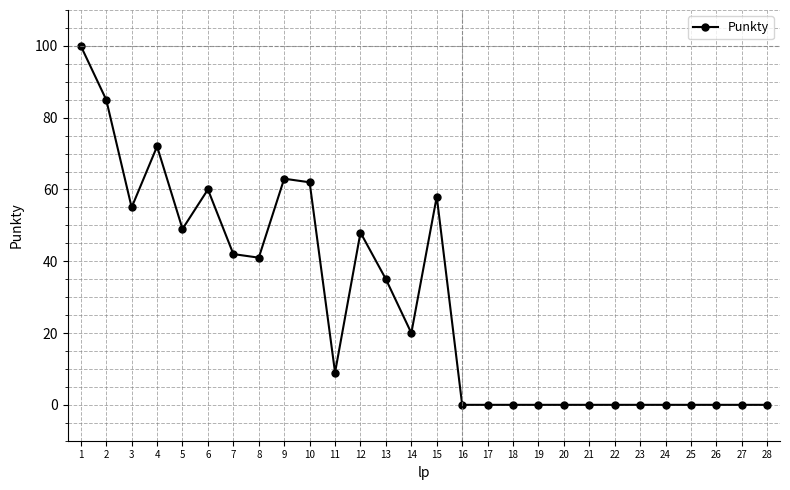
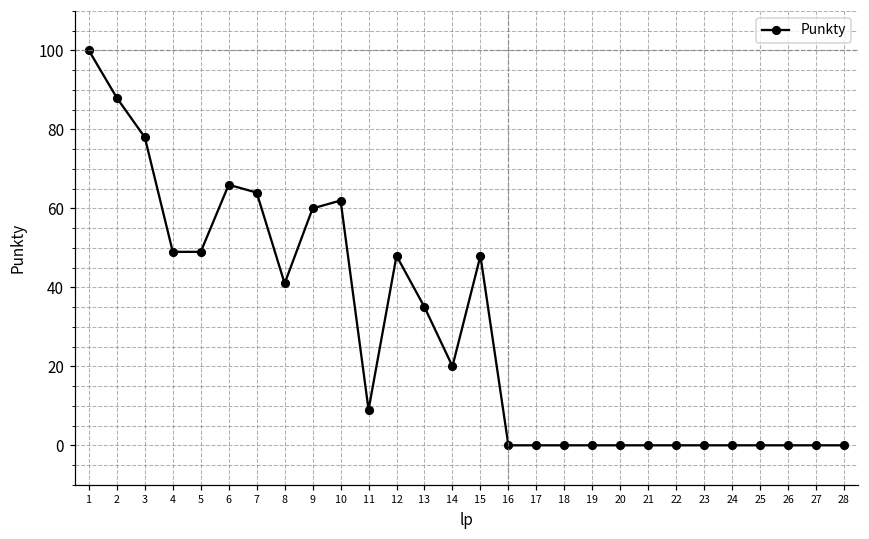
2: 85 -> 88
3: 55 -> 78
4: 72 -> 49
6: 60 -> 66
7: 42 -> 64
9: 63 -> 60
15: 58 -> 48
